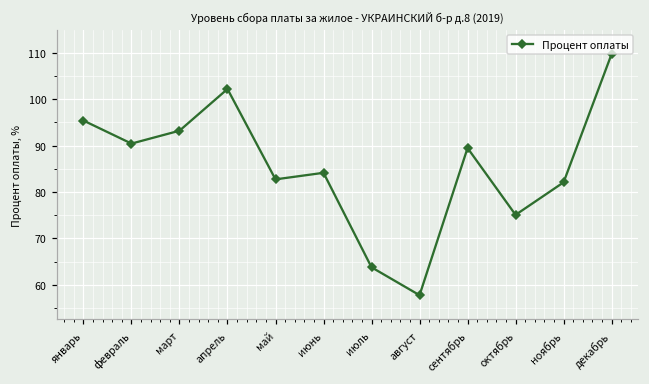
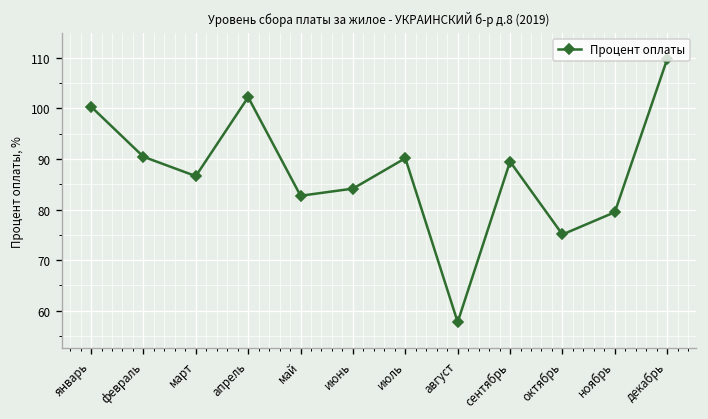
январь: 95 -> 100
март: 93 -> 87
июль: 64 -> 90
ноябрь: 82 -> 79
